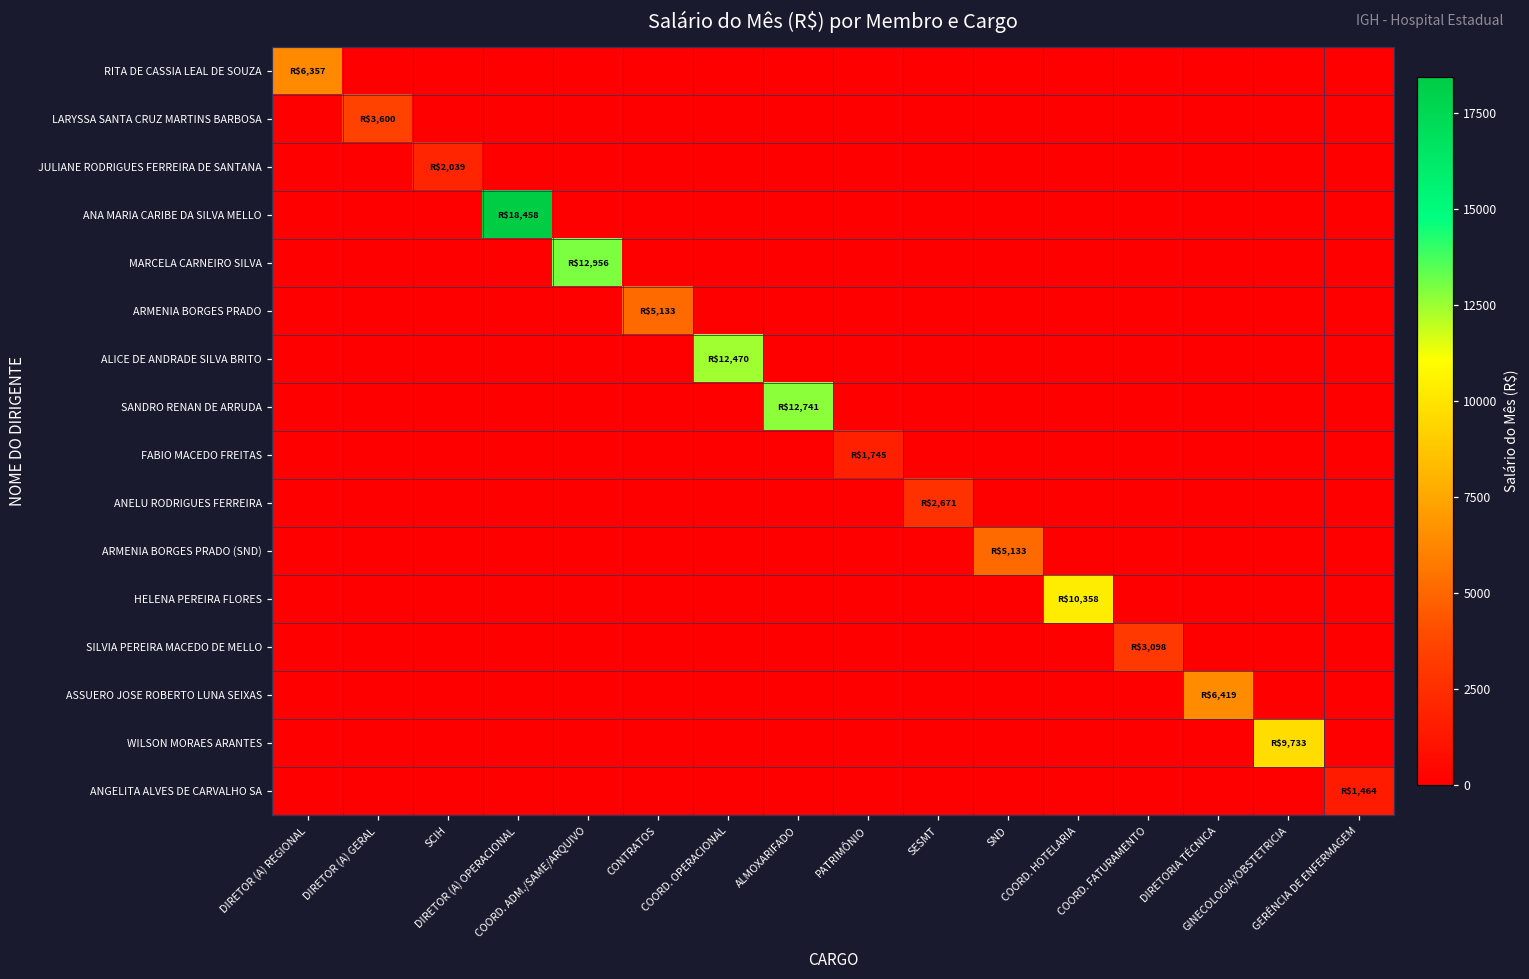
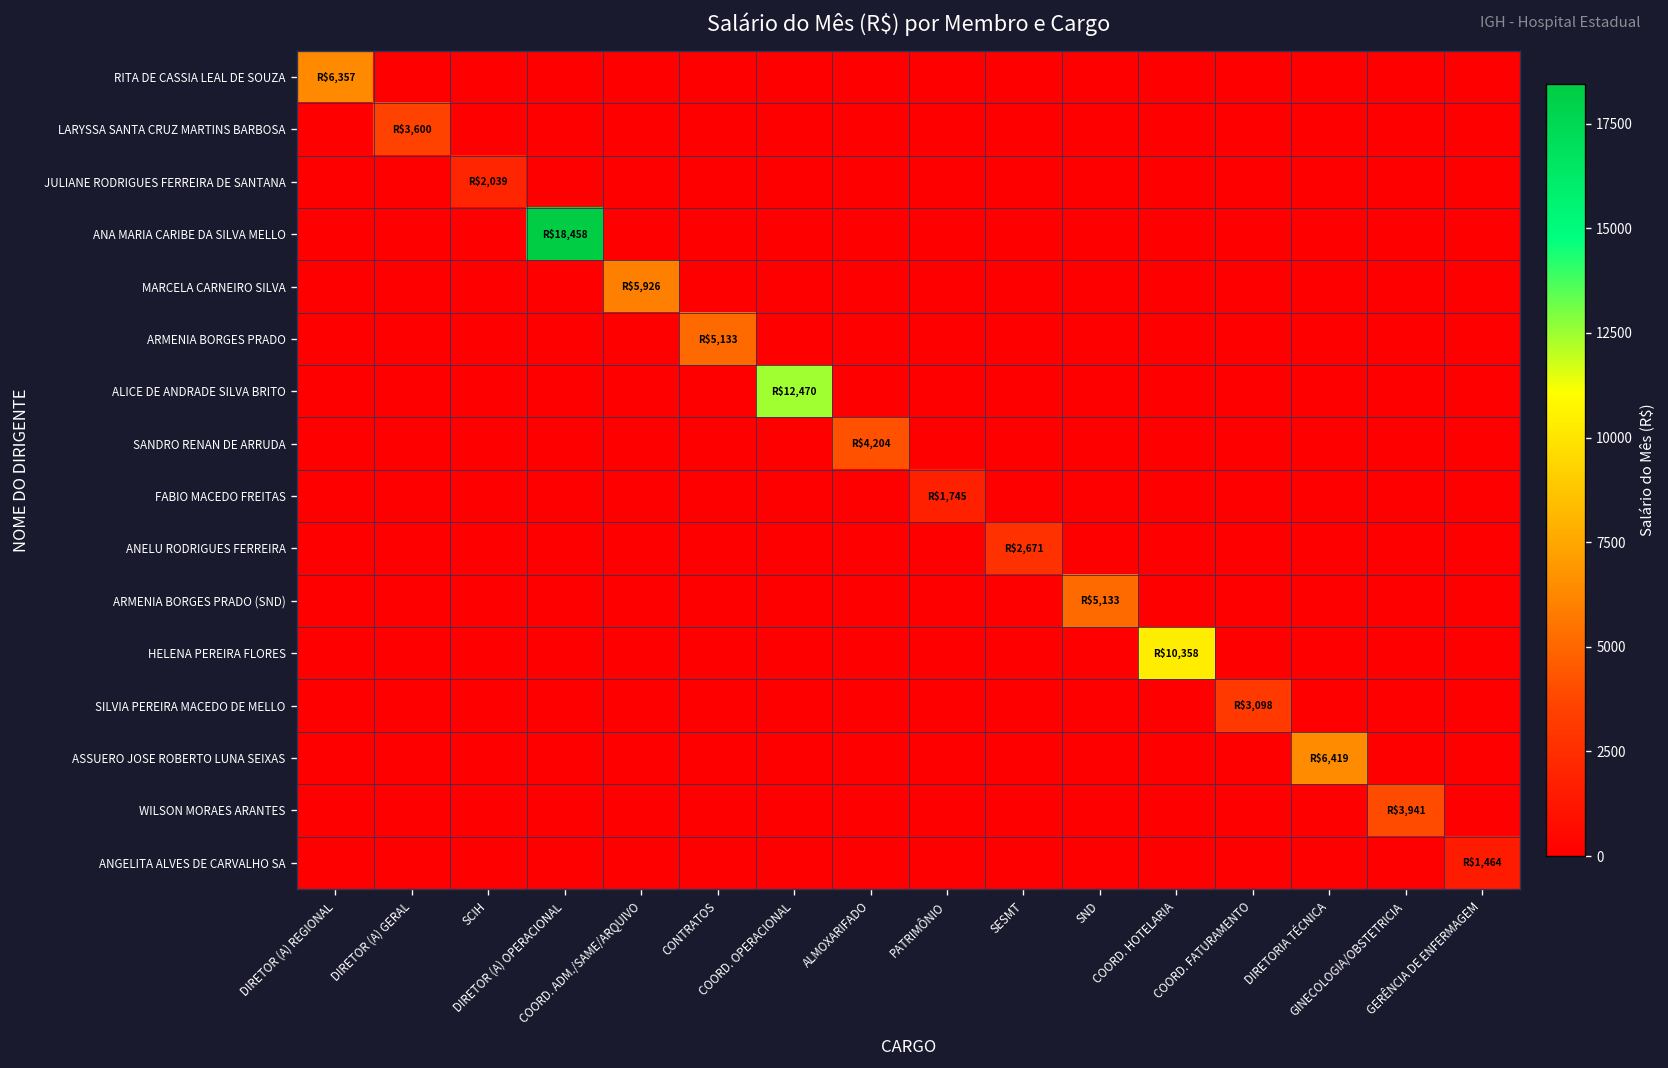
MARCELA CARNEIRO SILVA, COORD. ADM./SAME/ARQUIVO: $12,956 -> $5,926
SANDRO RENAN DE ARRUDA, ALMOXARIFADO: $12,741 -> $4,204
WILSON MORAES ARANTES, GINECOLOGIA/OBSTETRICIA: $9,733 -> $3,941
